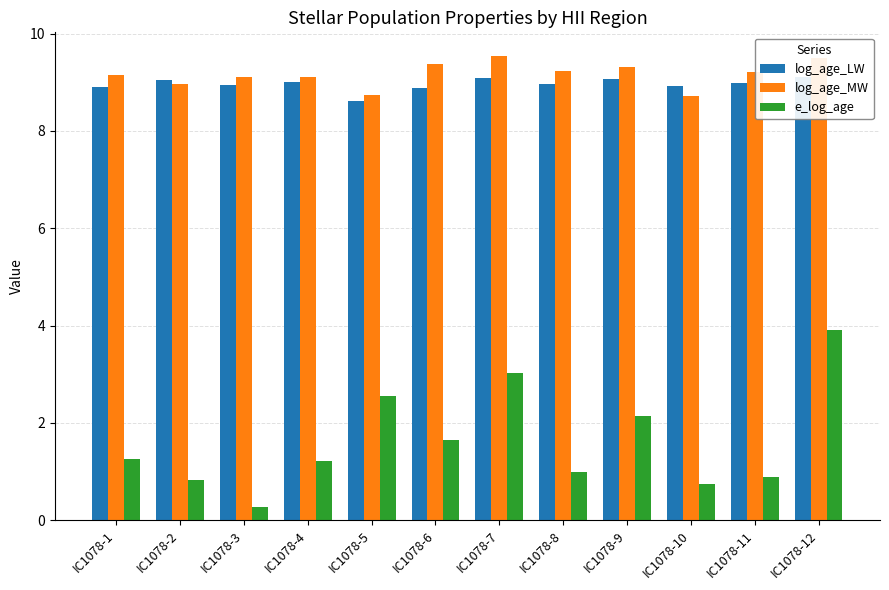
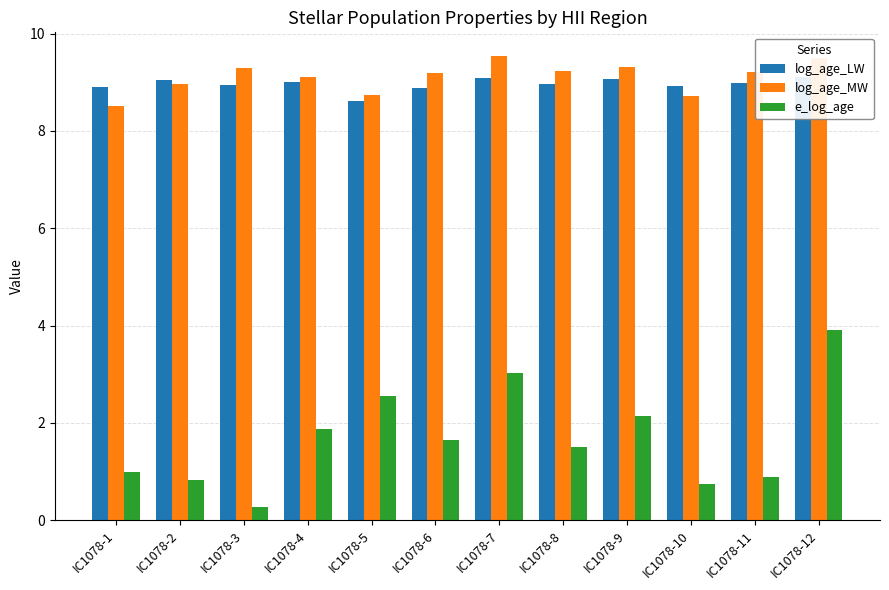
log_age_MW, IC1078-1: 9.1 -> 8.5
e_log_age, IC1078-1: 1.3 -> 1.0
log_age_MW, IC1078-3: 9.1 -> 9.3
e_log_age, IC1078-4: 1.2 -> 1.9
log_age_MW, IC1078-6: 9.4 -> 9.2
e_log_age, IC1078-8: 1.0 -> 1.5
